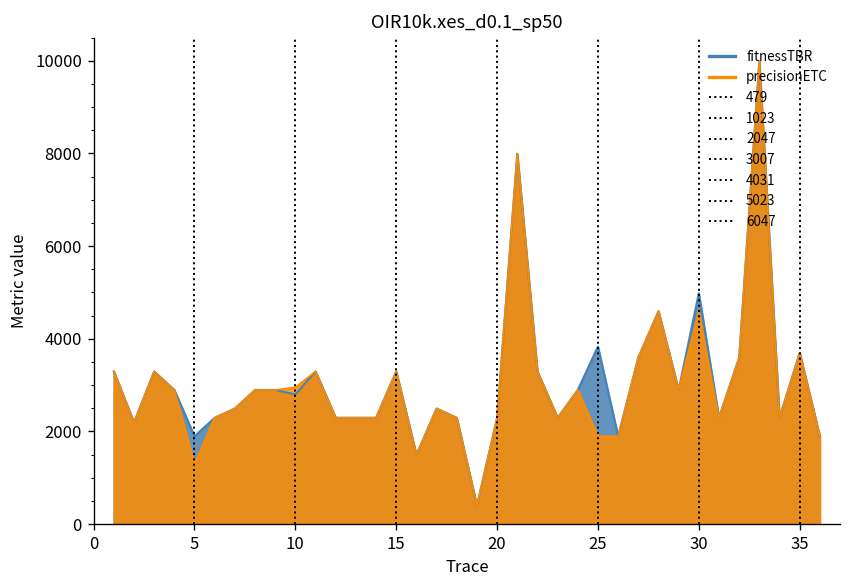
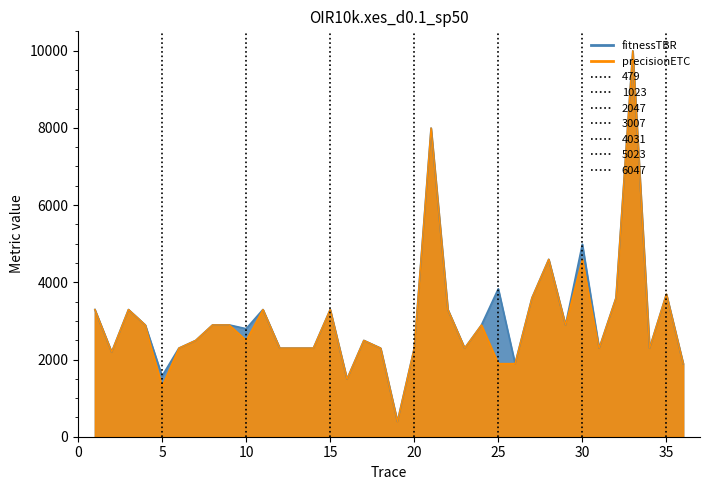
fitnessTBR, 5: 1900 -> 1600
precisionETC, 10: 3000 -> 2500
